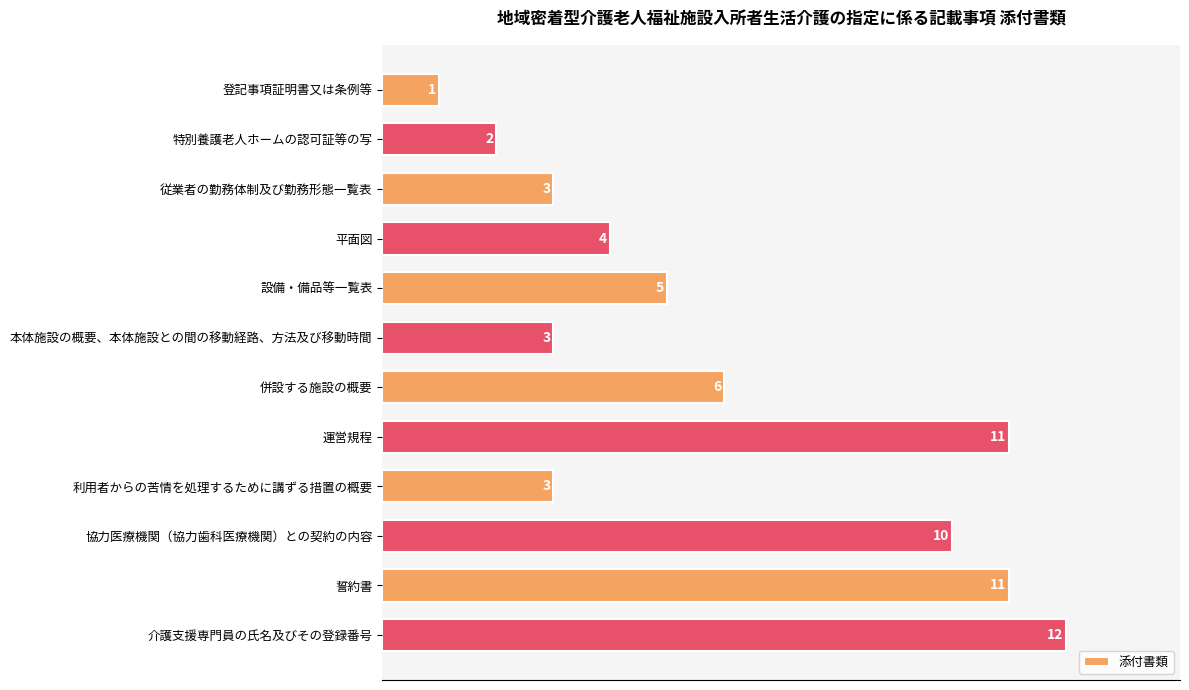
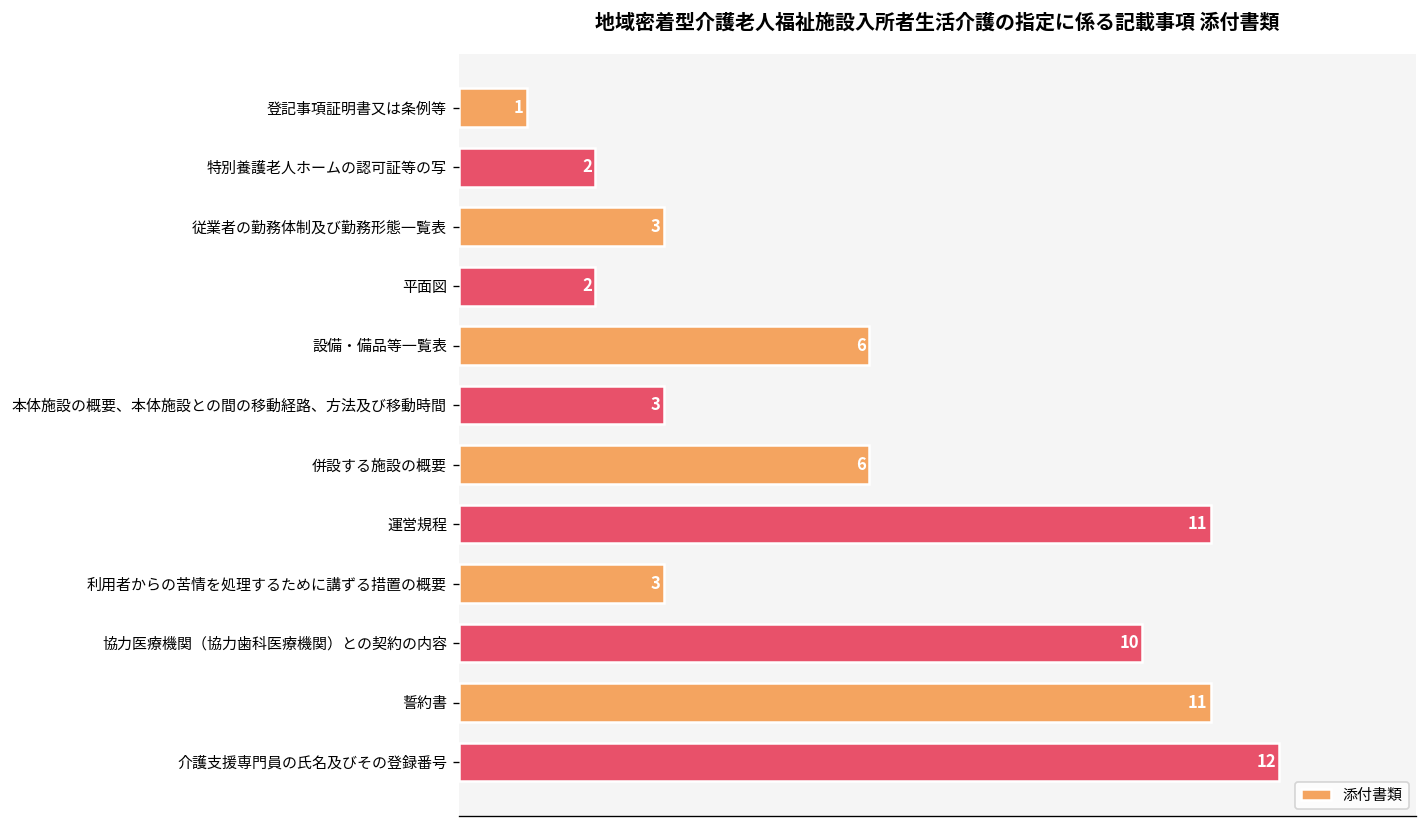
平面図: 4 -> 2
設備・備品等一覧表: 5 -> 6
